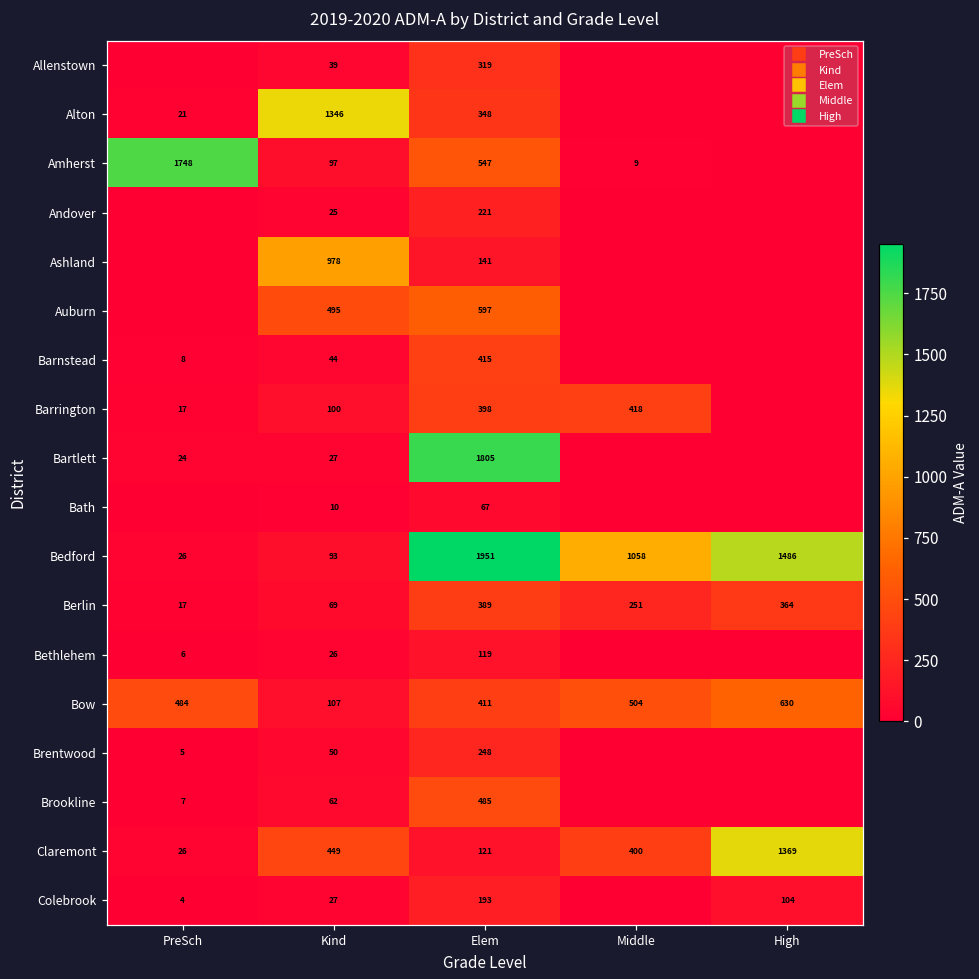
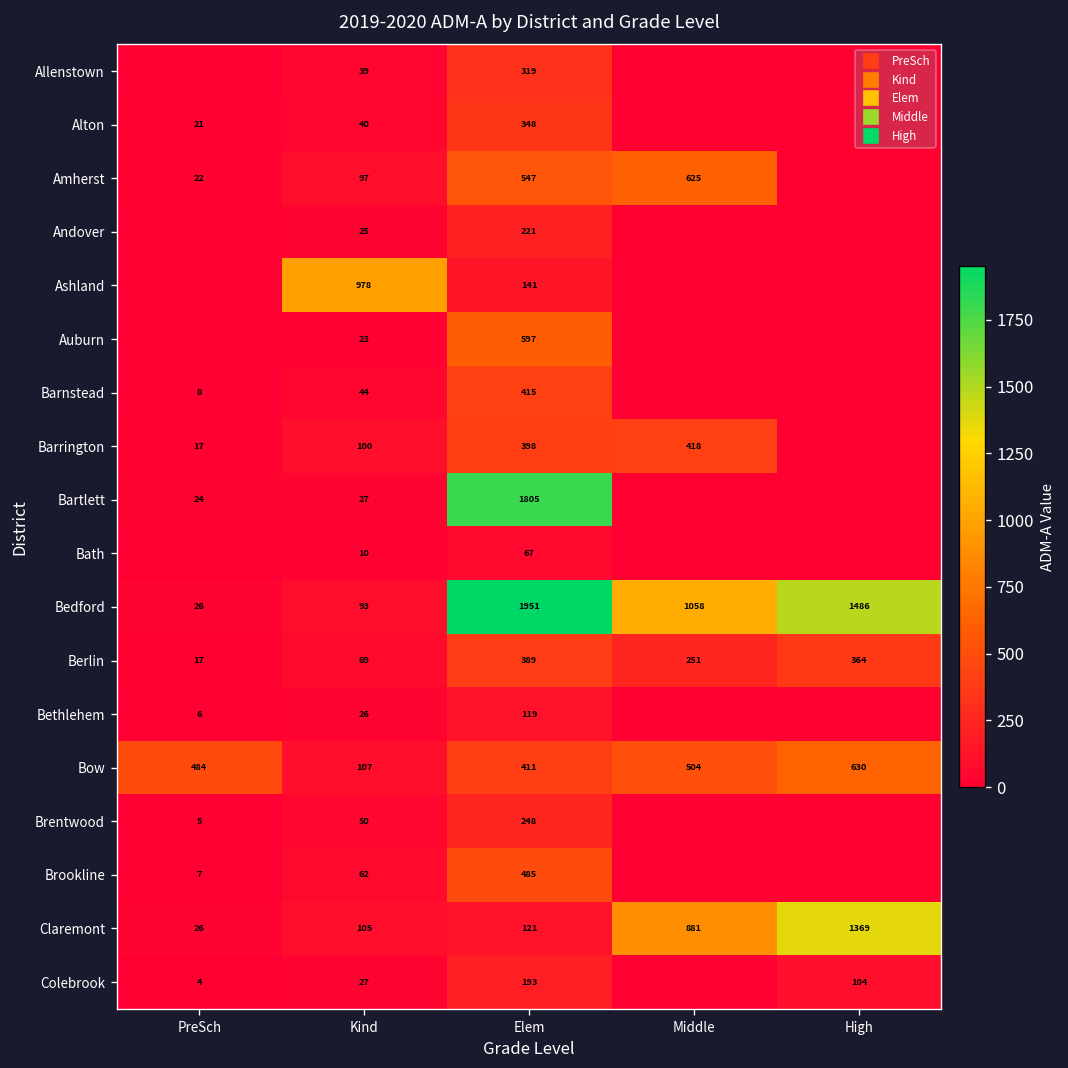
Alton, Kind: 1346 -> 40
Amherst, PreSch: 1748 -> 22
Amherst, Middle: 9 -> 625
Auburn, Kind: 495 -> 23
Claremont, Kind: 449 -> 105
Claremont, Middle: 400 -> 881
